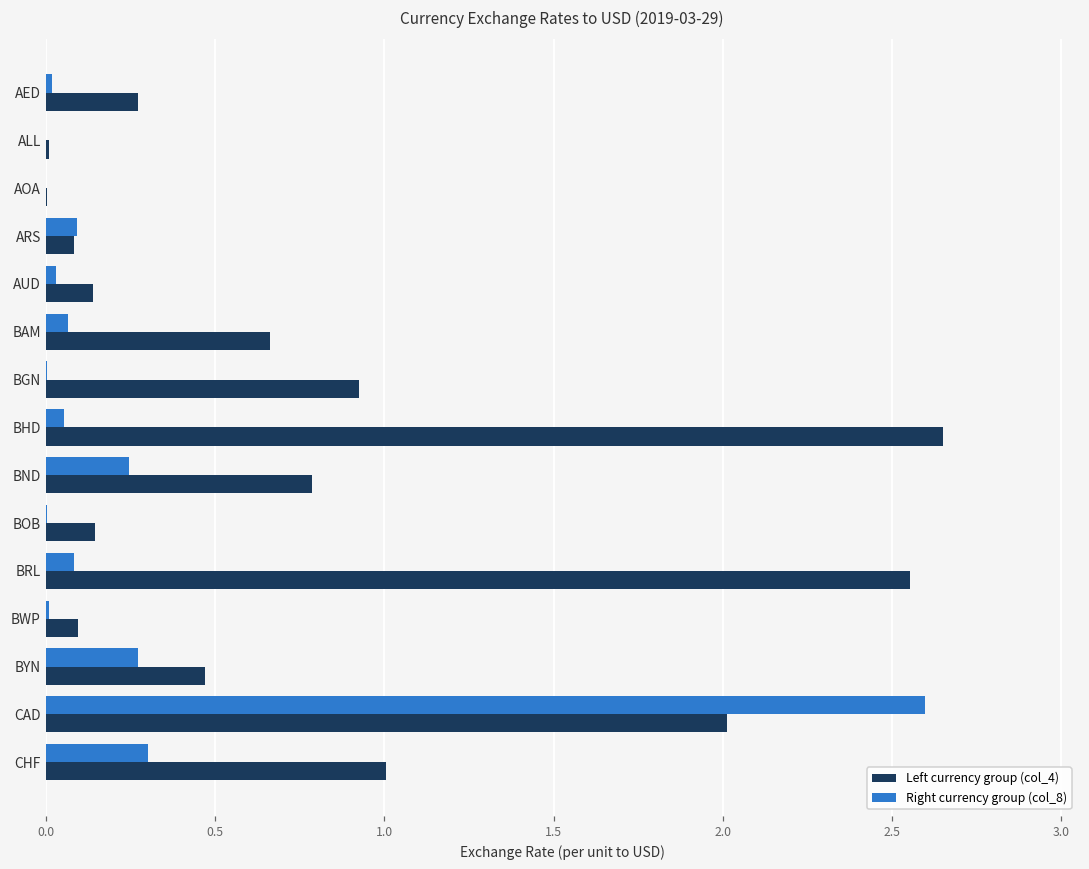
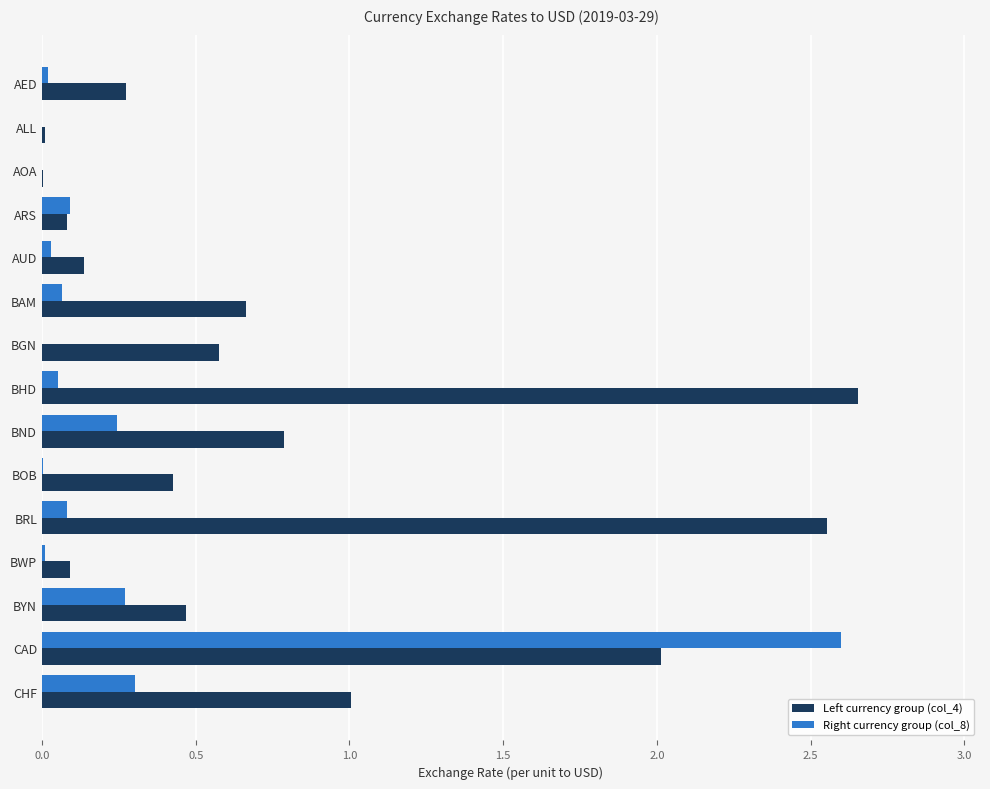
Left currency group (col_4), BGN: 0.93 -> 0.57
Left currency group (col_4), BOB: 0.14 -> 0.43
